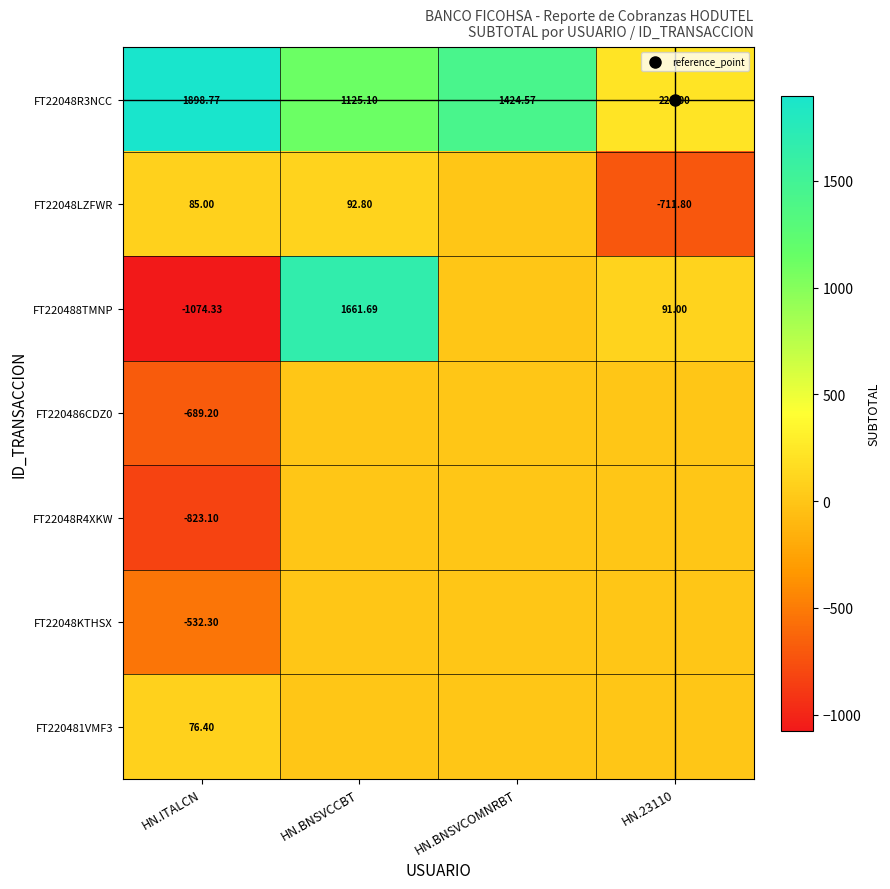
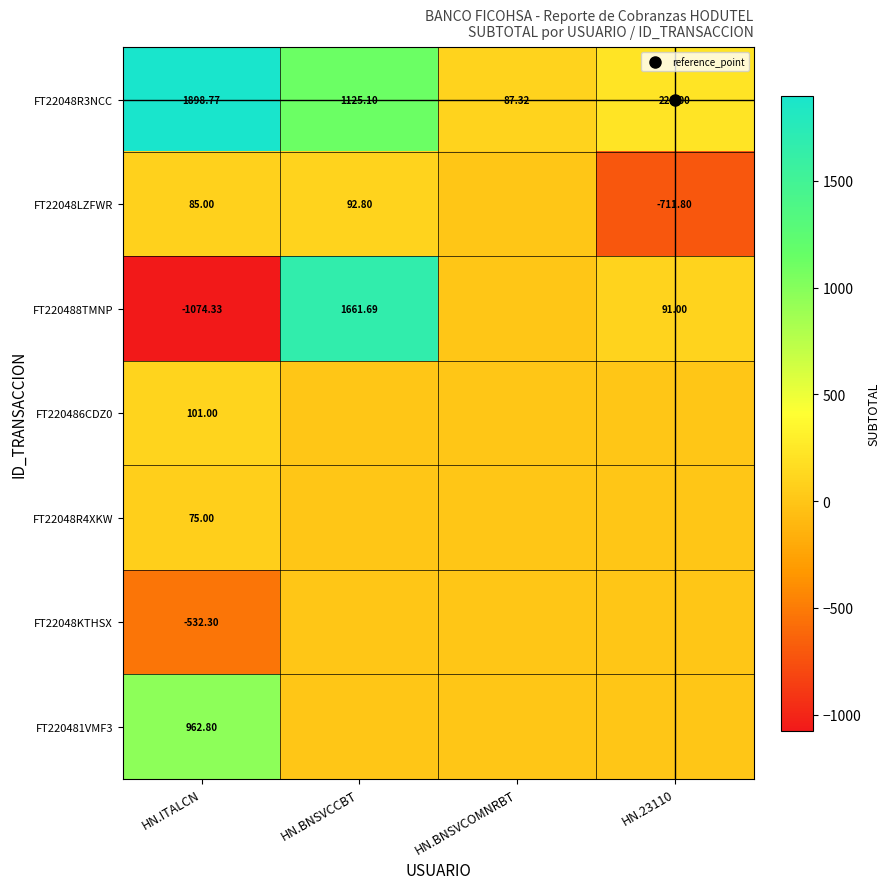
FT22048R3NCC, HN.BNSVCOMNRBT: 1424.57 -> 87.32
FT220486CDZ0, HN.ITALCN: -689.20 -> 101.00
FT22048R4XKW, HN.ITALCN: -823.10 -> 75.00
FT220481VMF3, HN.ITALCN: 76.40 -> 962.80
